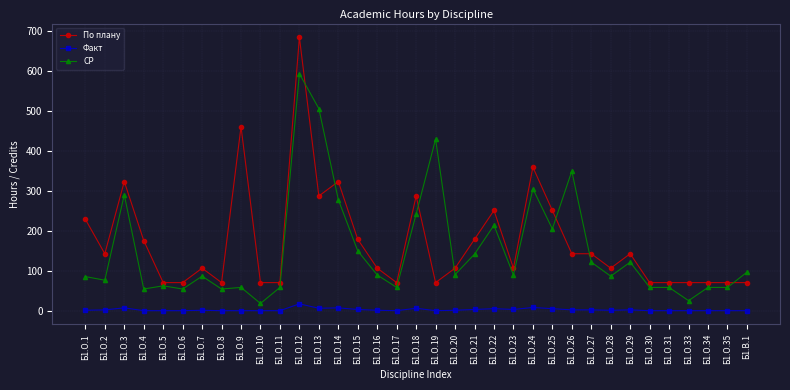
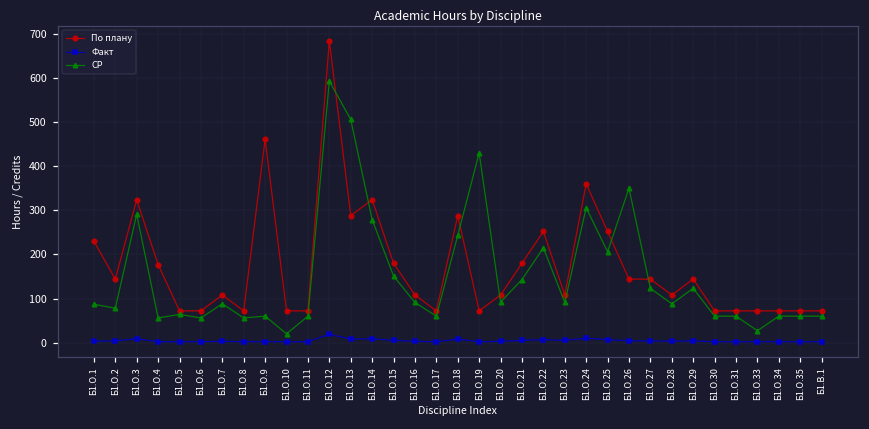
СР, Б1.В.1: 100 -> 60
